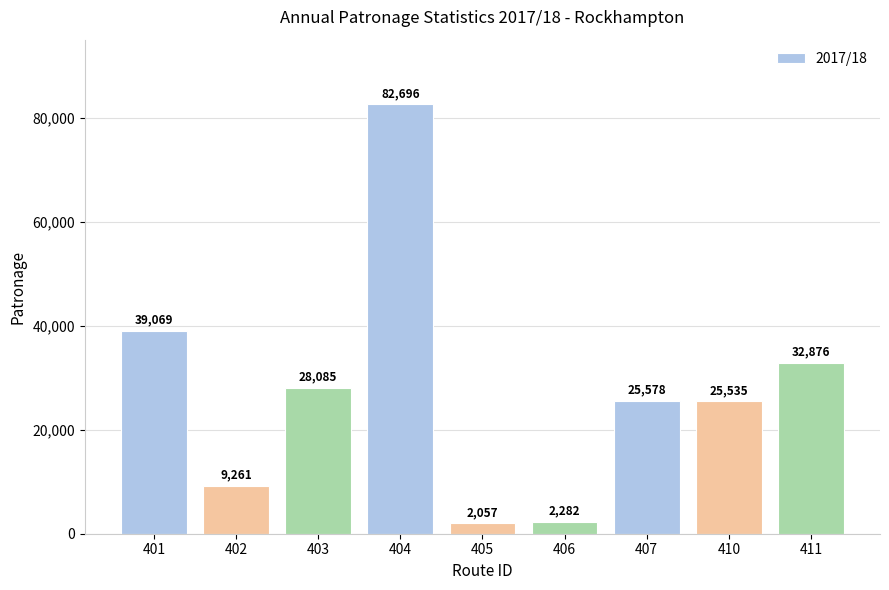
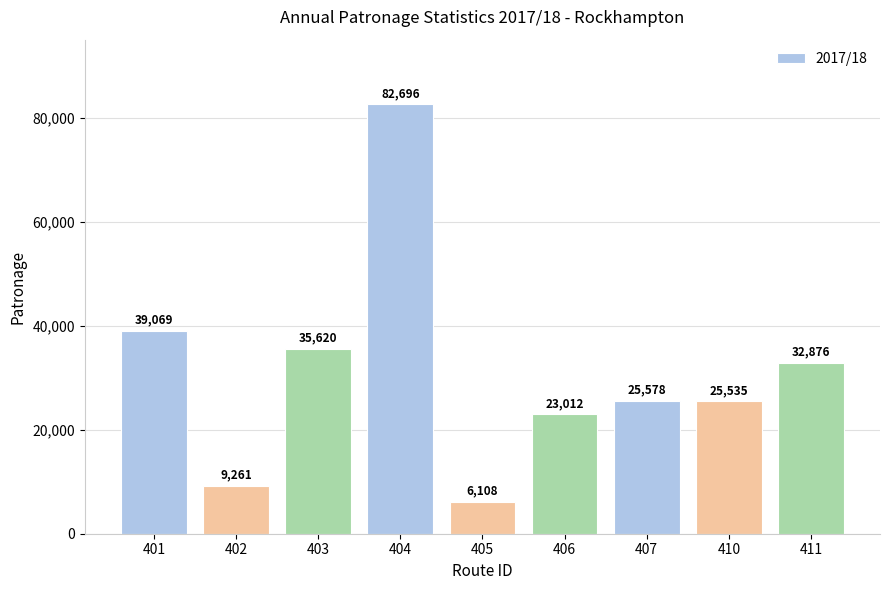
403: 28,085 -> 35,620
405: 2,057 -> 6,108
406: 2,282 -> 23,012
